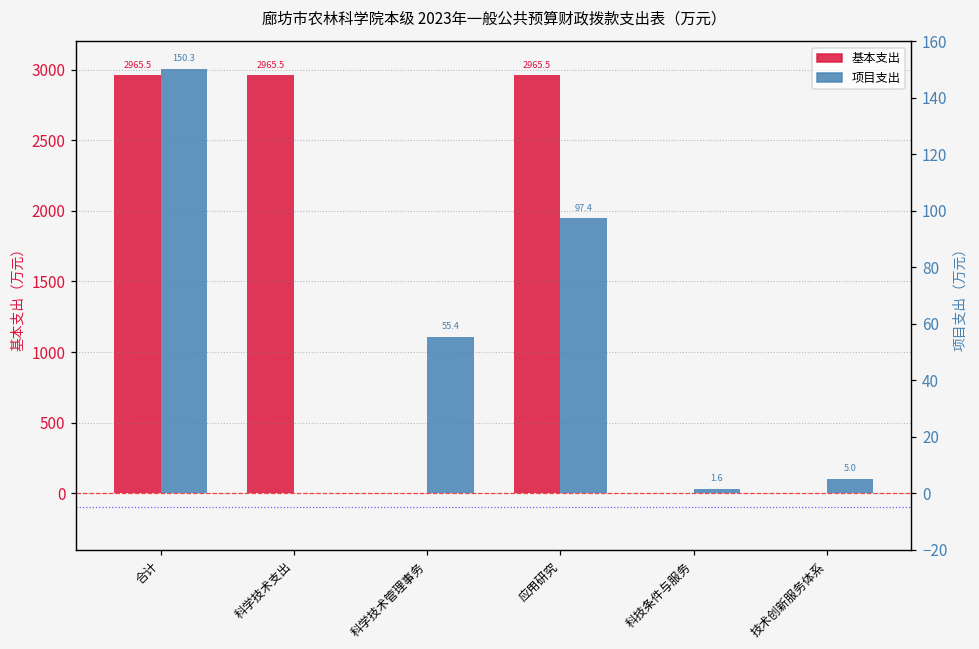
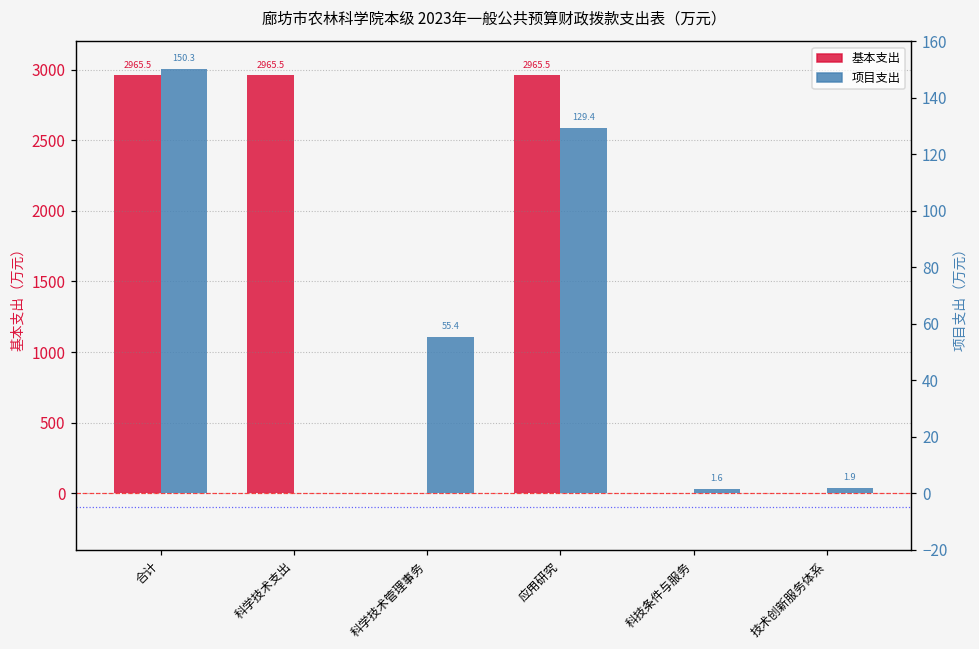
项目支出, 应用研究: 97.4 -> 129.4
项目支出, 技术创新服务体系: 5.0 -> 1.9
